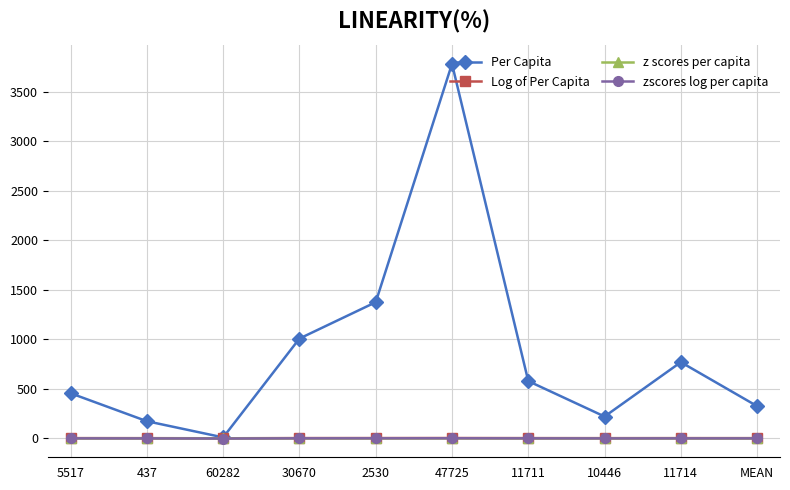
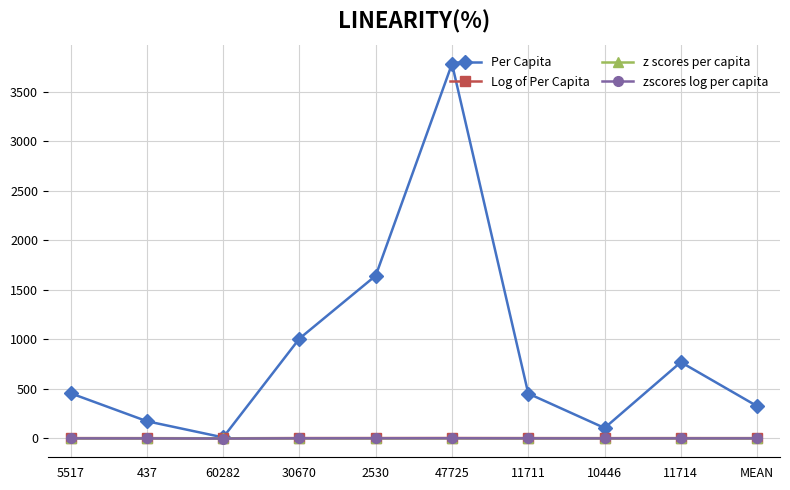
Per Capita, 2530: 1400 -> 1600
Per Capita, 11711: 600 -> 500
Per Capita, 10446: 200 -> 100
